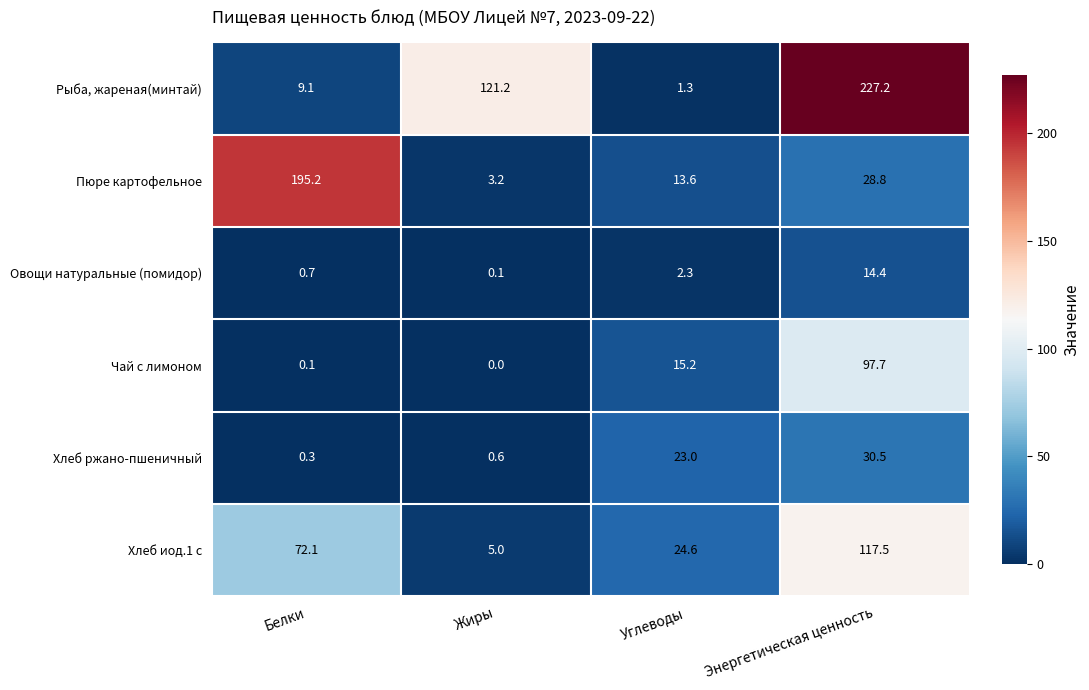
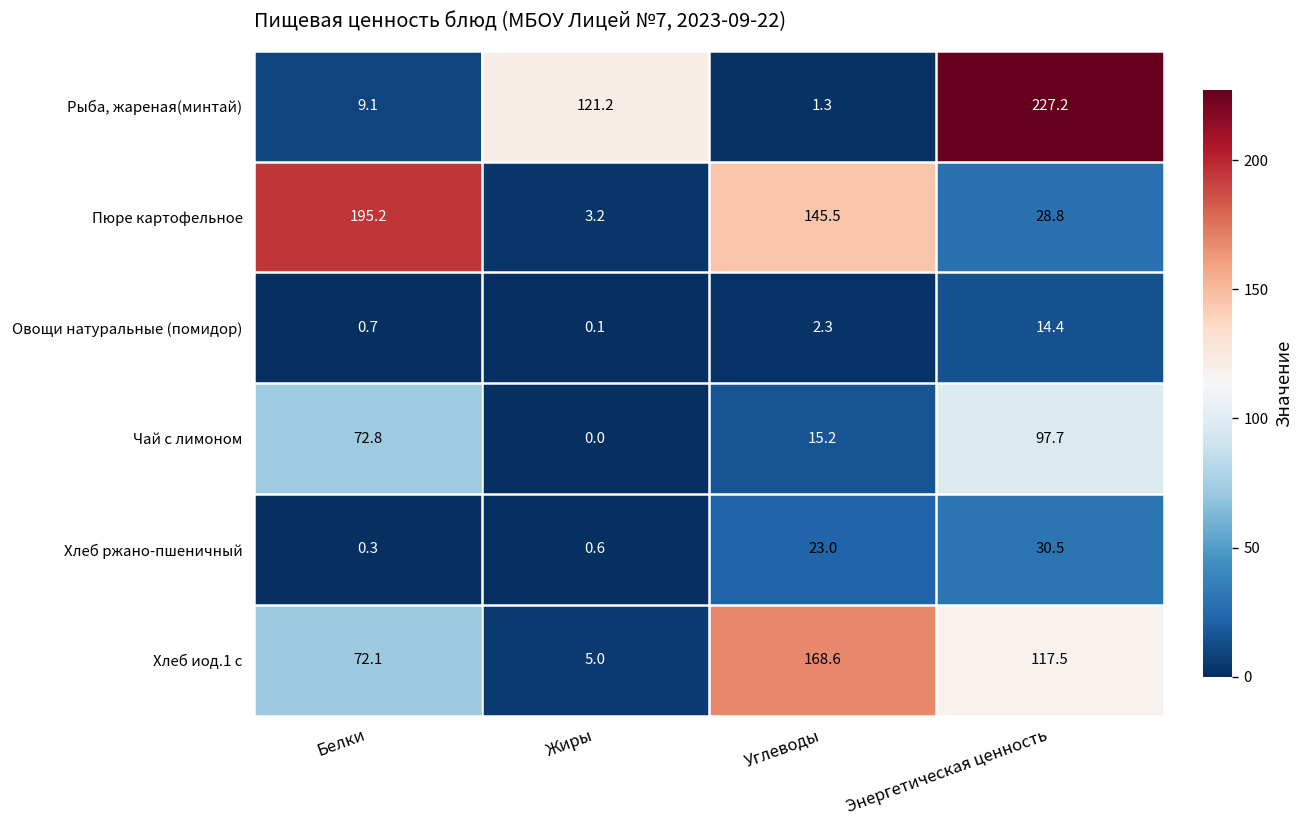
Пюре картофельное, Углеводы: 13.6 -> 145.5
Чай с лимоном, Белки: 0.1 -> 72.8
Хлеб иод.1 с, Углеводы: 24.6 -> 168.6
